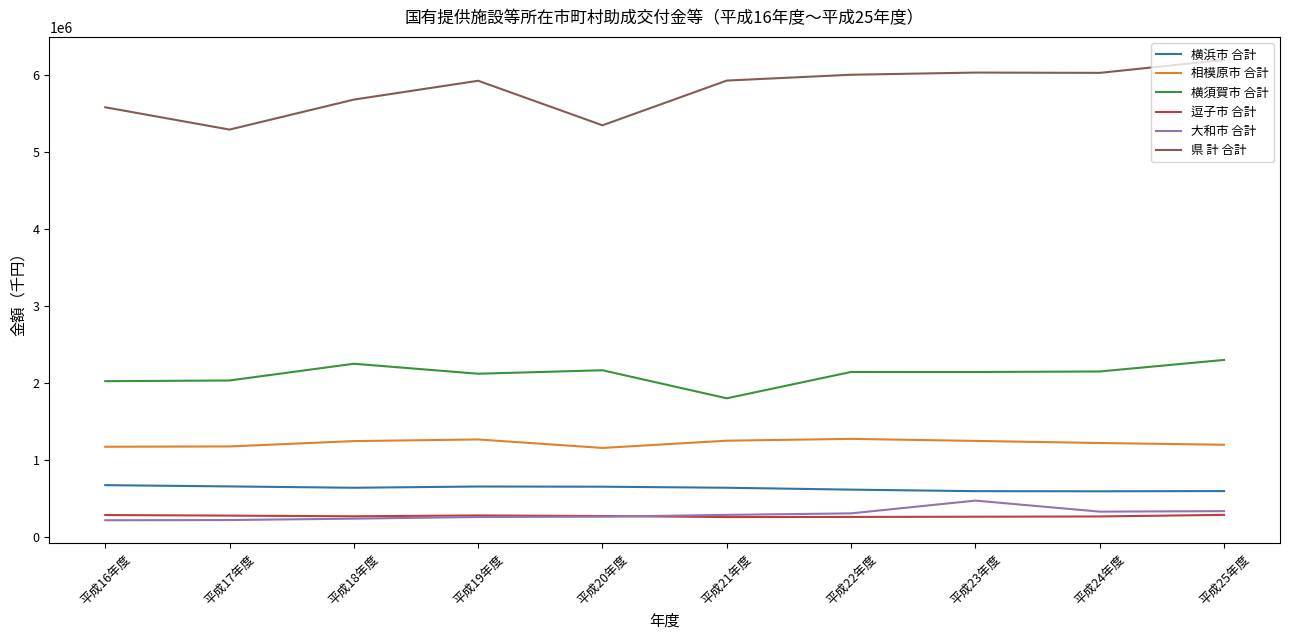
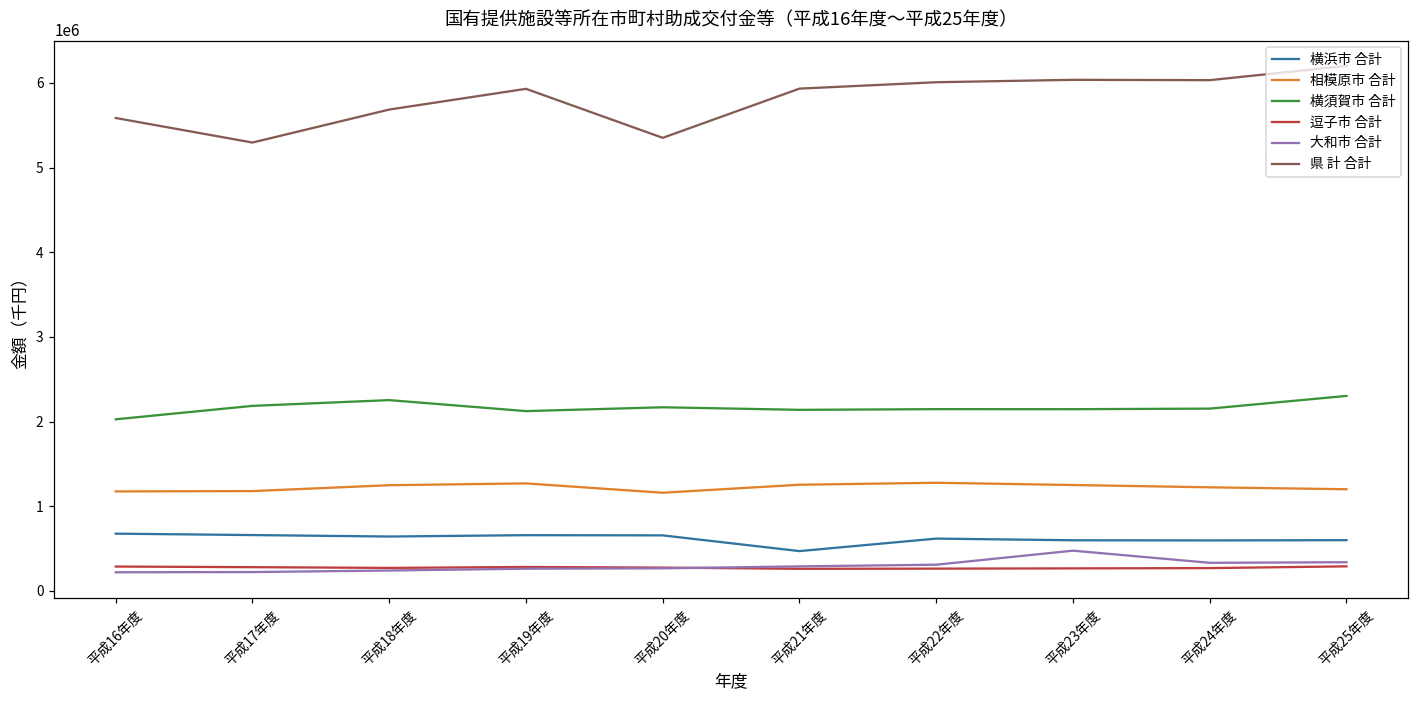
横須賀市 合計, 平成17年度: 2000000 -> 2200000
横浜市 合計, 平成21年度: 600000 -> 500000
横須賀市 合計, 平成21年度: 1800000 -> 2100000
